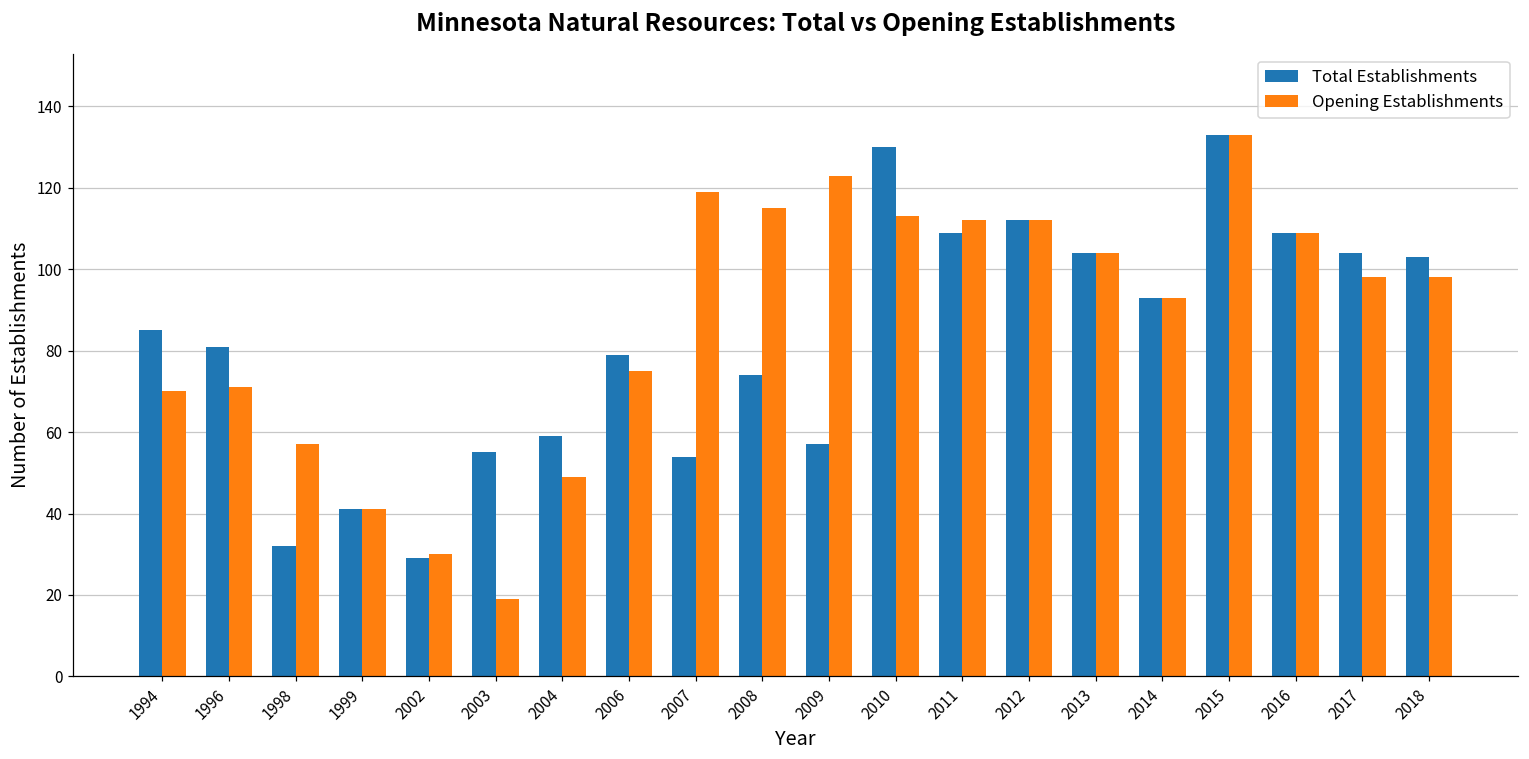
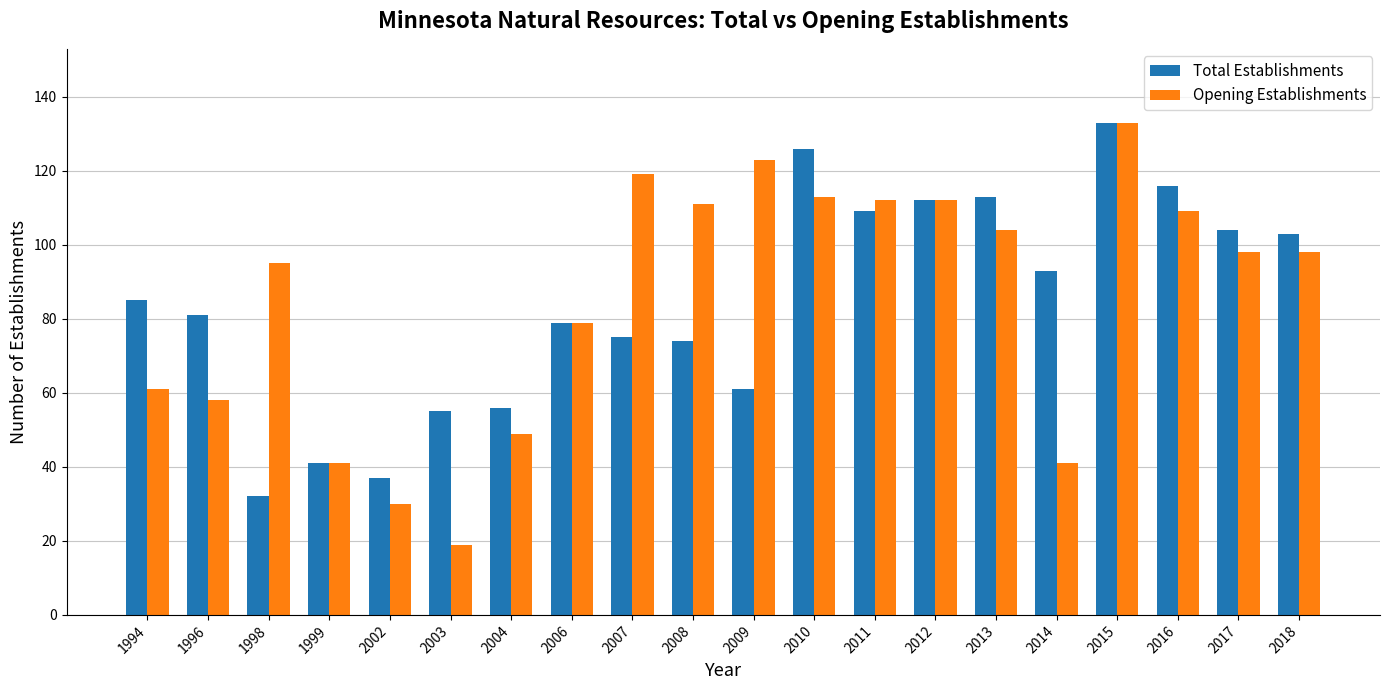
Opening Establishments, 1994: 70 -> 61
Opening Establishments, 1996: 71 -> 58
Opening Establishments, 1998: 57 -> 95
Total Establishments, 2002: 29 -> 37
Total Establishments, 2004: 59 -> 56
Opening Establishments, 2006: 75 -> 79
Total Establishments, 2007: 54 -> 75
Opening Establishments, 2008: 115 -> 111
Total Establishments, 2009: 57 -> 61
Total Establishments, 2010: 130 -> 126
Total Establishments, 2013: 104 -> 113
Opening Establishments, 2014: 93 -> 41
Total Establishments, 2016: 109 -> 116
